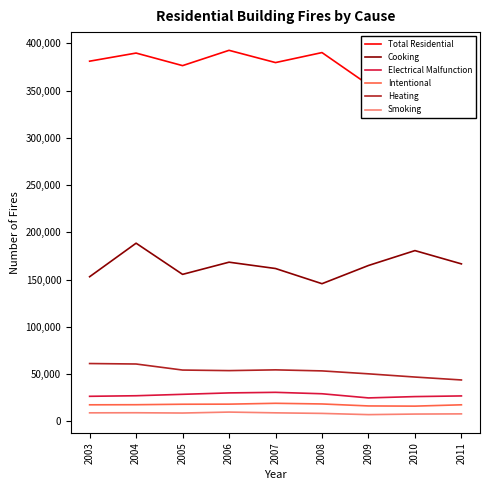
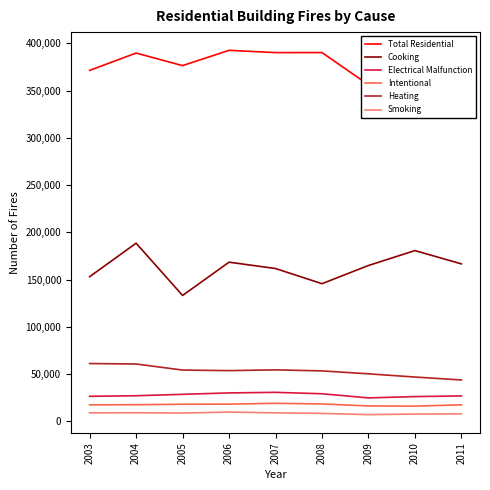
Total Residential, 2003: 380,000 -> 370,000
Cooking, 2005: 160,000 -> 130,000
Total Residential, 2007: 380,000 -> 390,000
